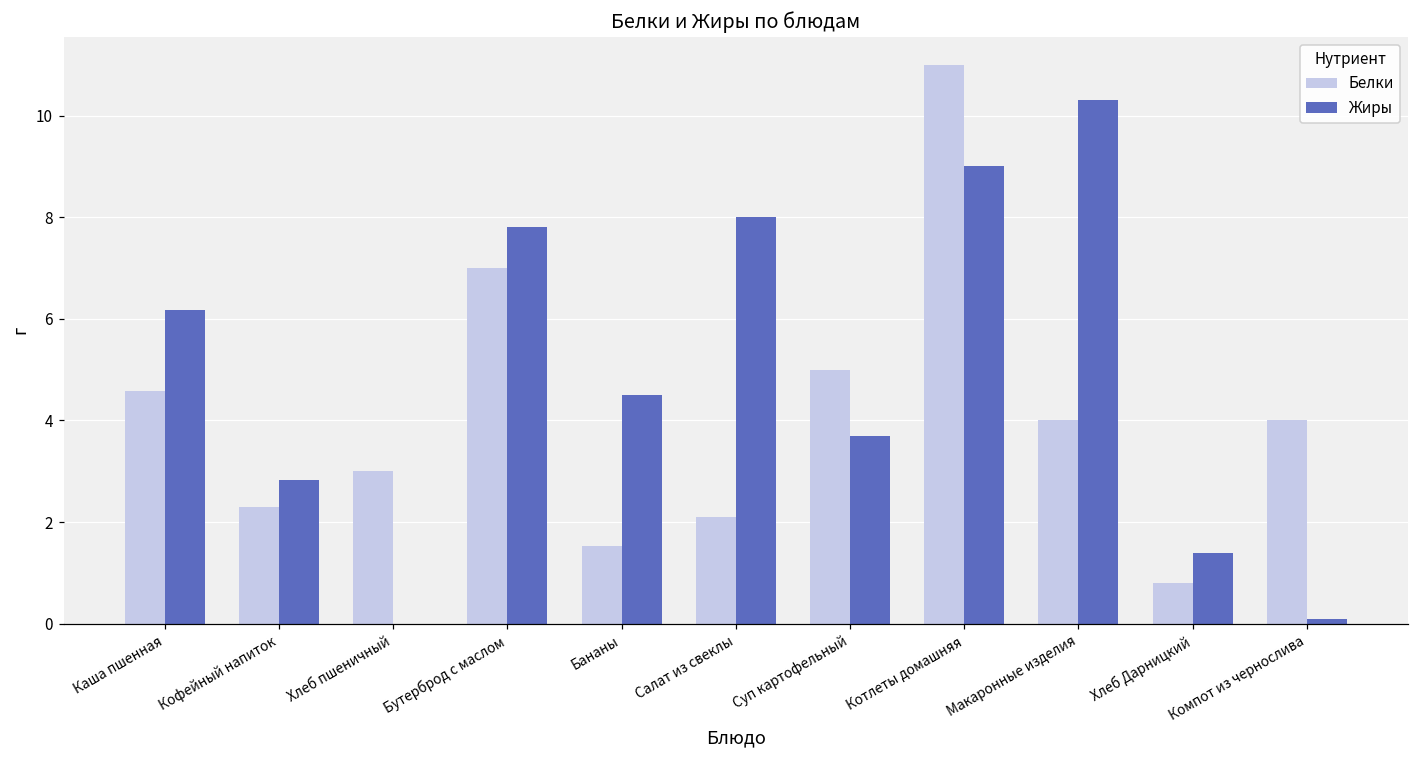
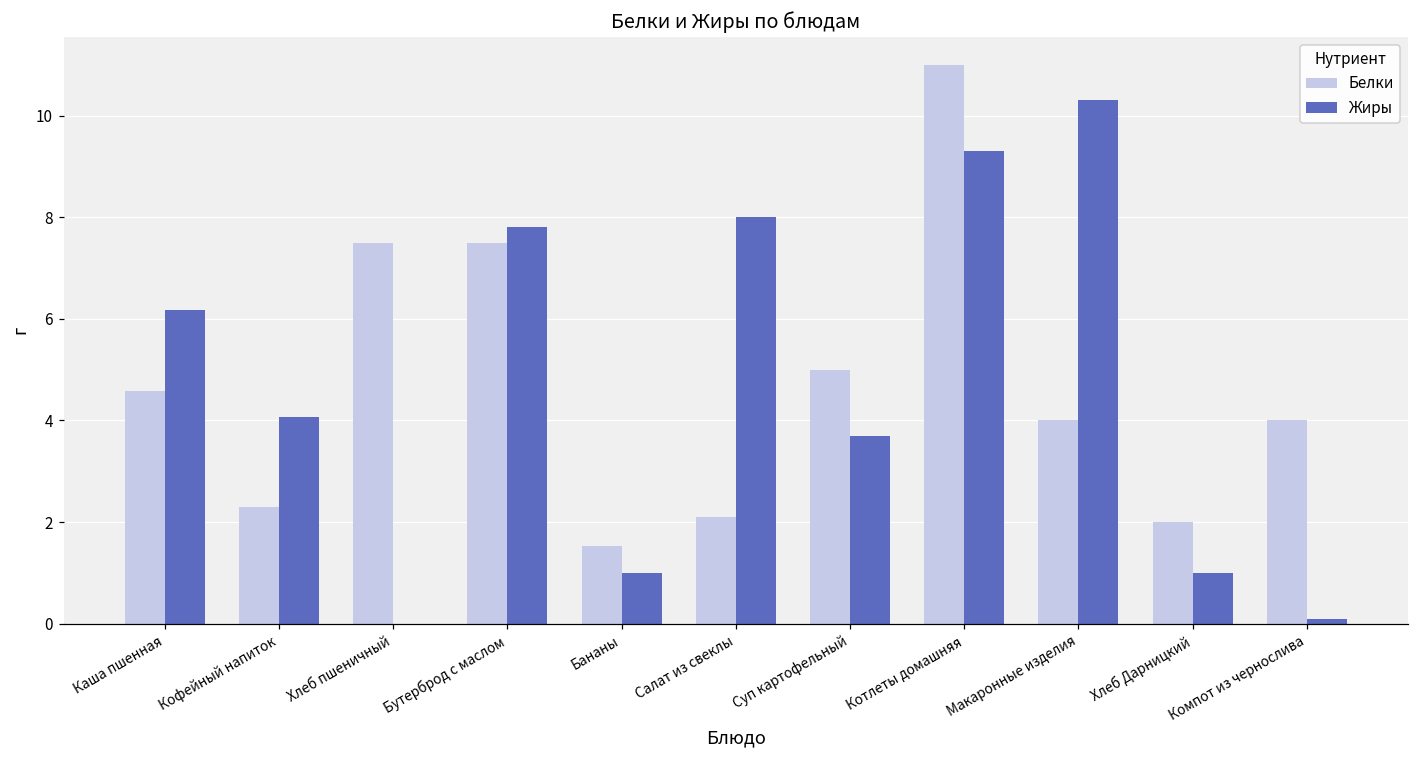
Жиры, Кофейный напиток: 2.8 -> 4.1
Белки, Хлеб пшеничный: 3.0 -> 7.5
Белки, Бутерброд с маслом: 7.0 -> 7.5
Жиры, Бананы: 4.5 -> 1.0
Жиры, Котлеты домашняя: 9.0 -> 9.3
Белки, Хлеб Дарницкий: 0.8 -> 2.0
Жиры, Хлеб Дарницкий: 1.4 -> 1.0
